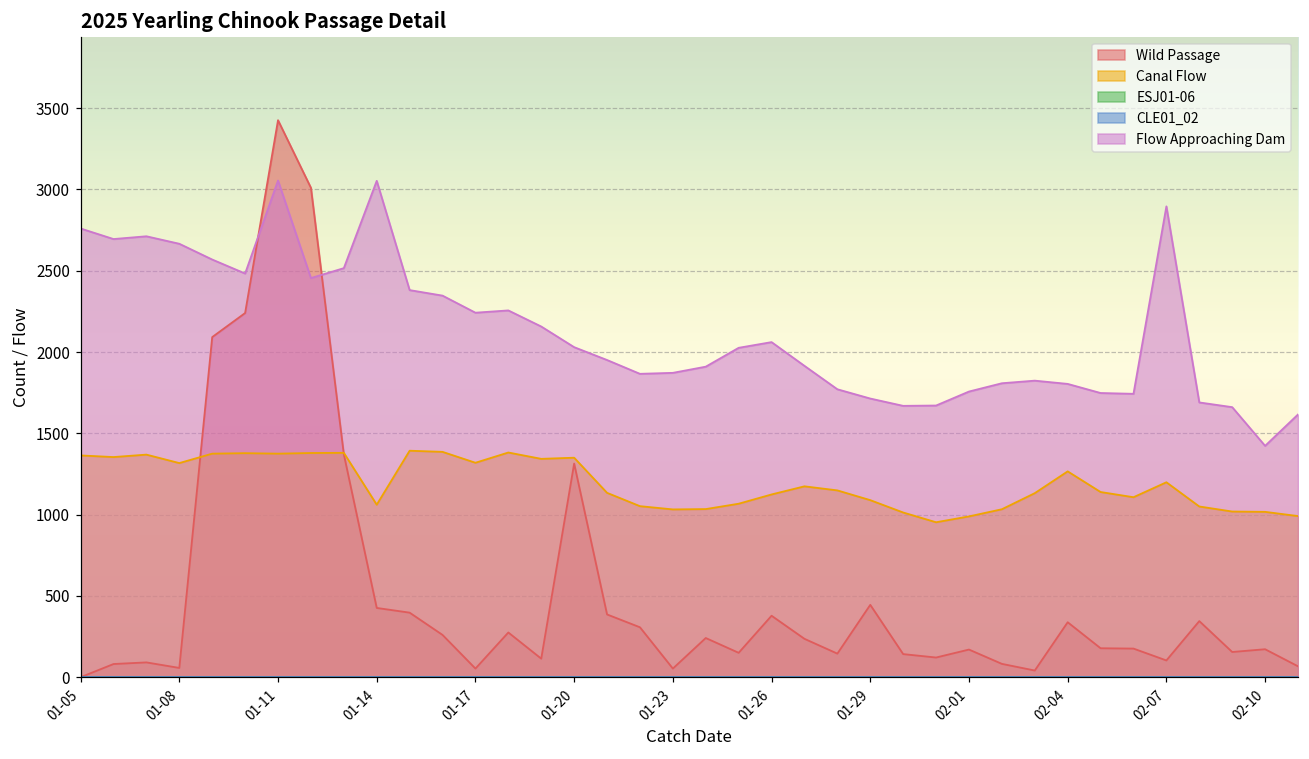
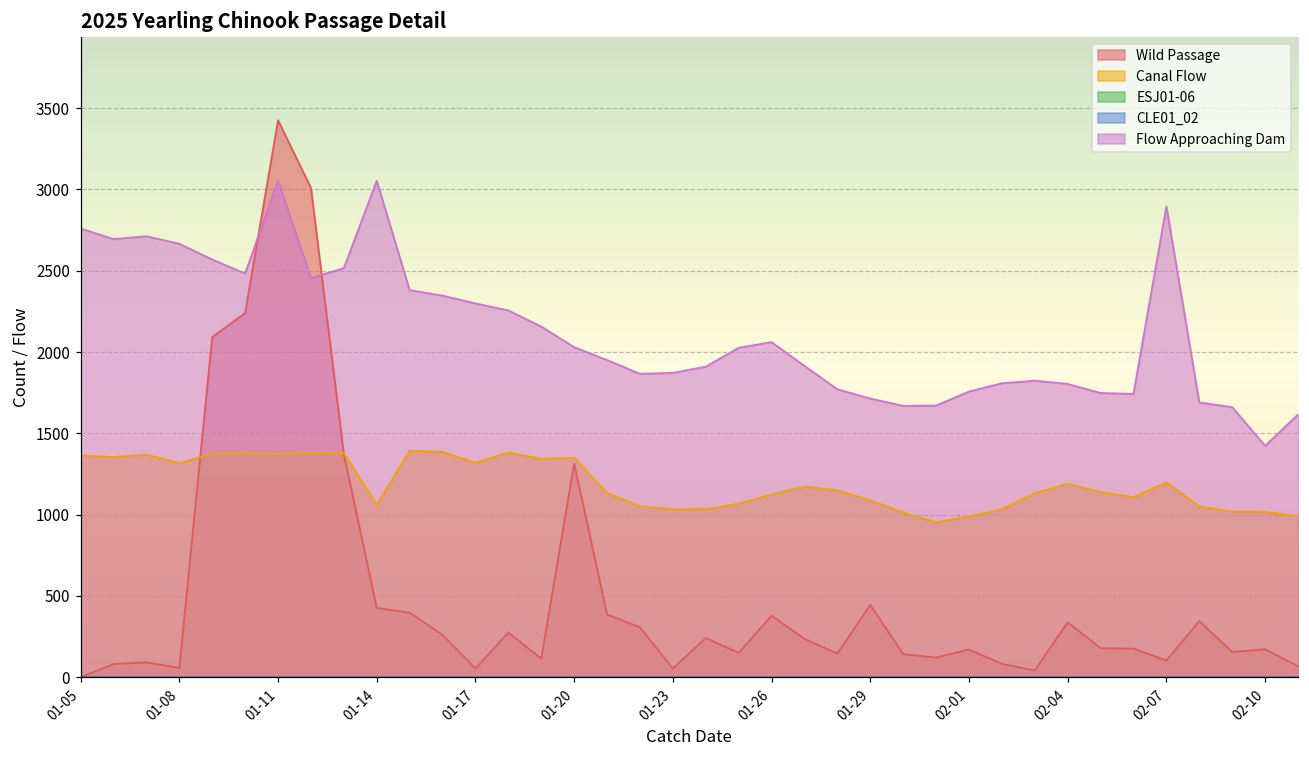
Flow Approaching Dam, 01-17: 2240 -> 2300
Canal Flow, 02-04: 1270 -> 1190
